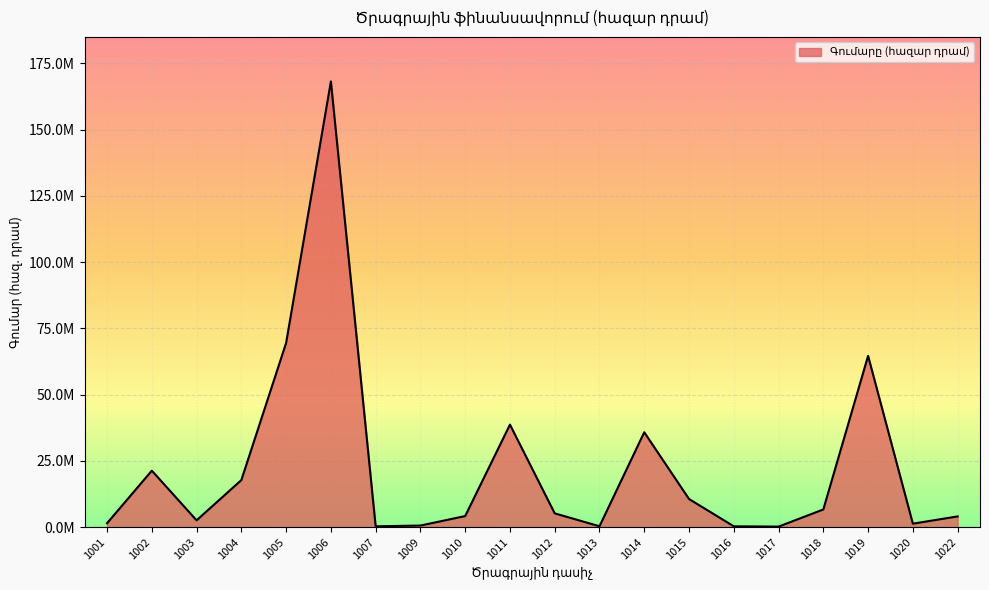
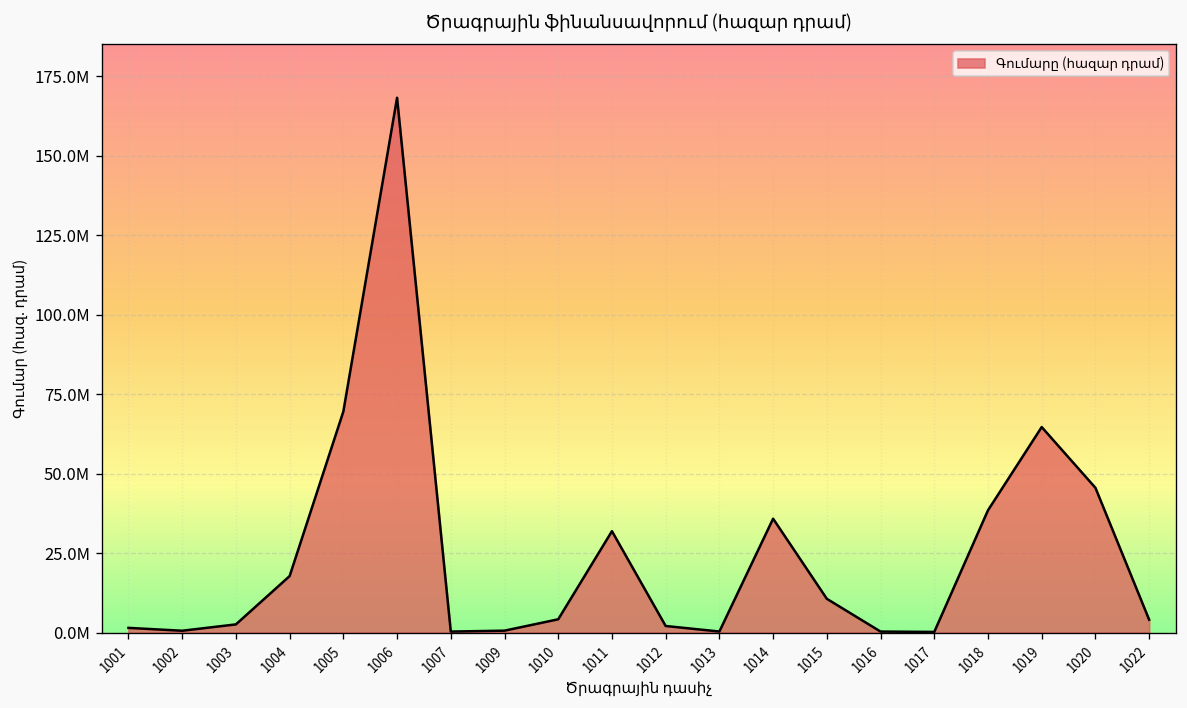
1002: 21000000 -> 1000000
1011: 39000000 -> 32000000
1012: 5000000 -> 2000000
1018: 7000000 -> 38000000
1020: 1000000 -> 46000000
